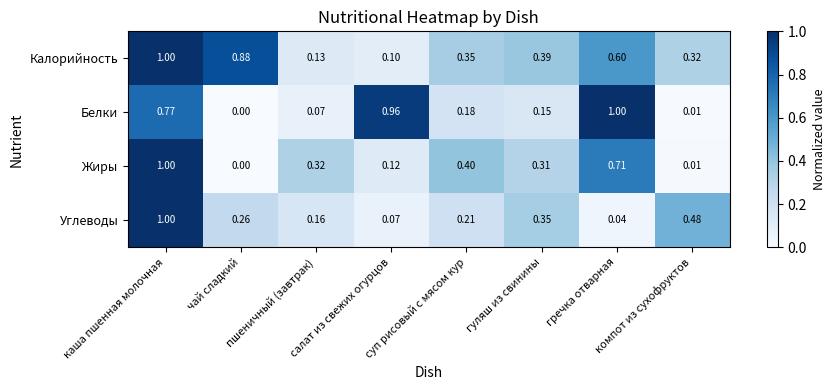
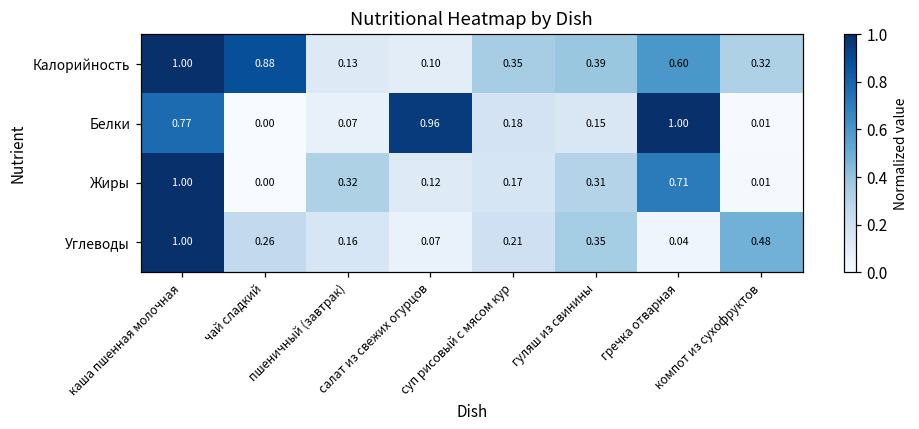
Жиры, суп рисовый с мясом кур: 0.40 -> 0.17
